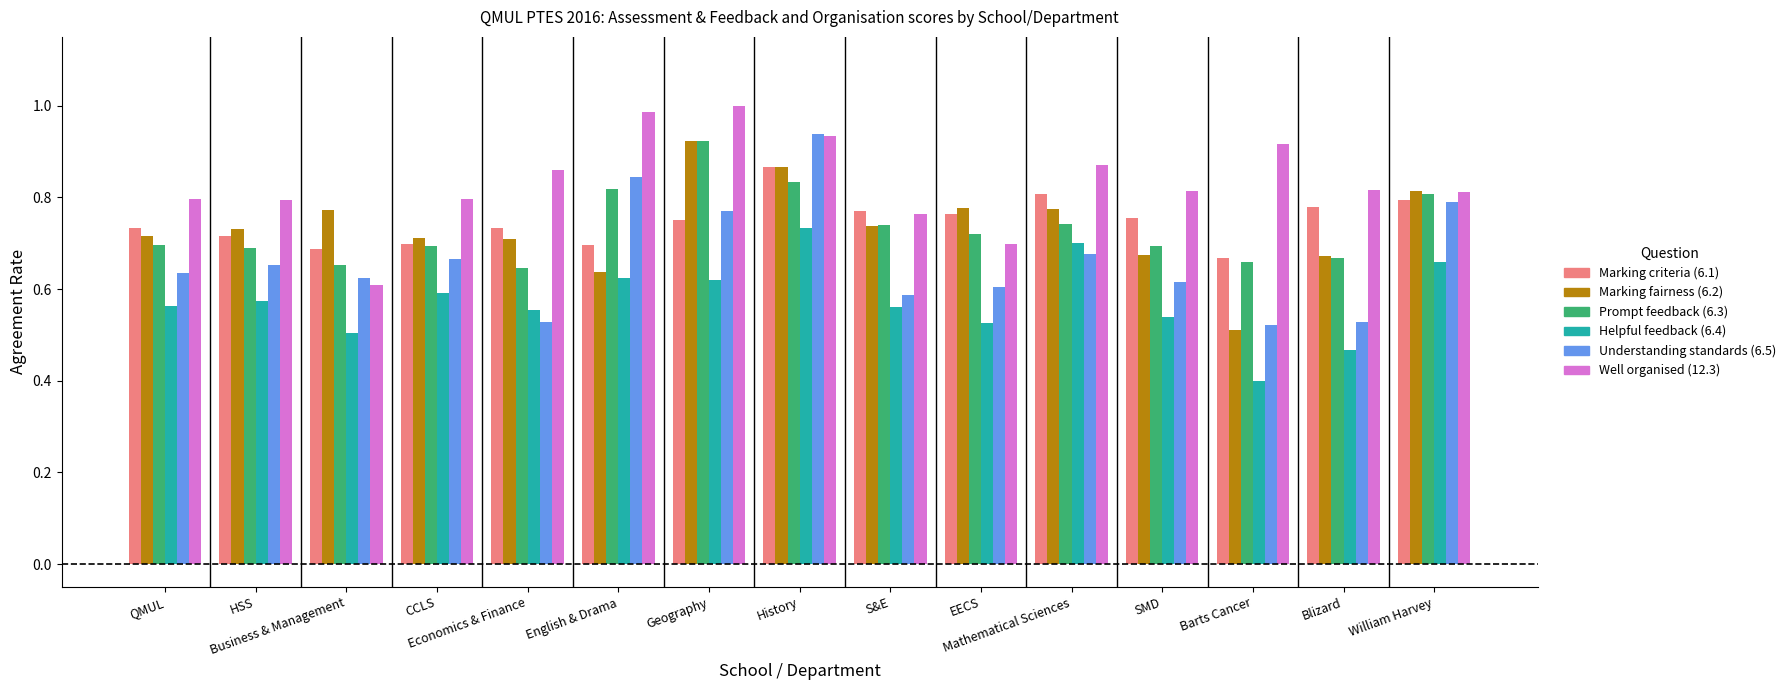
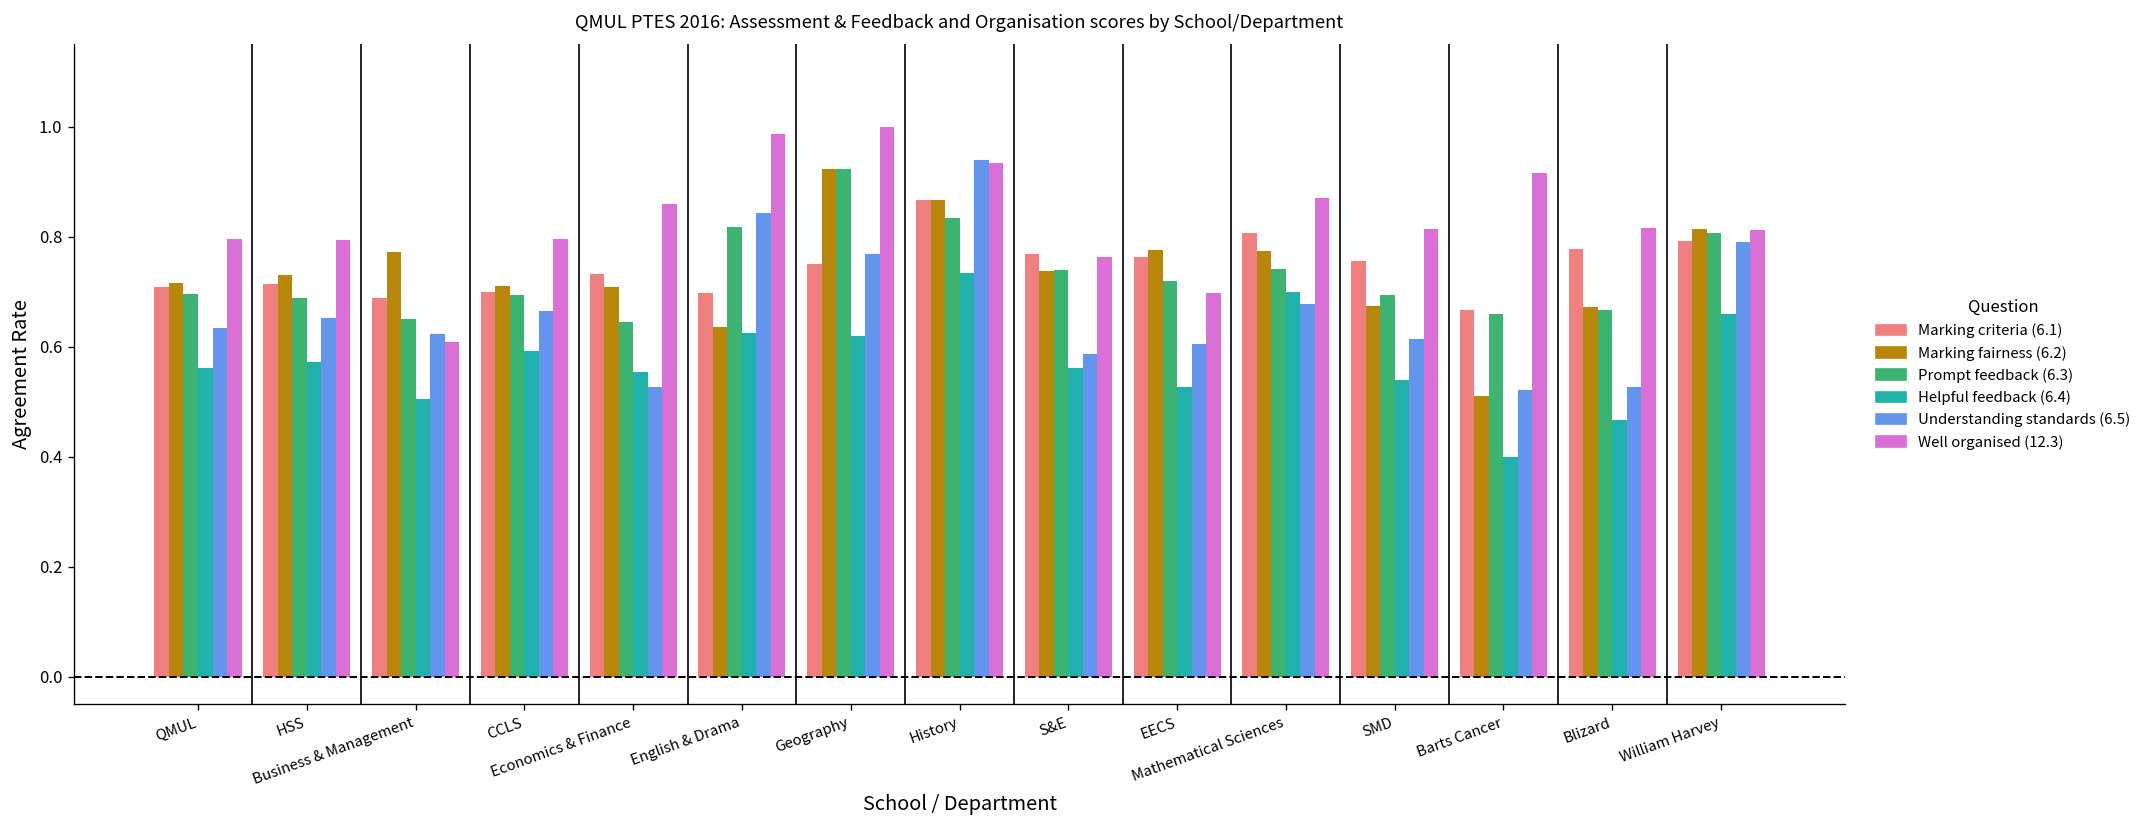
Marking criteria (6.1), QMUL: 0.73 -> 0.71
